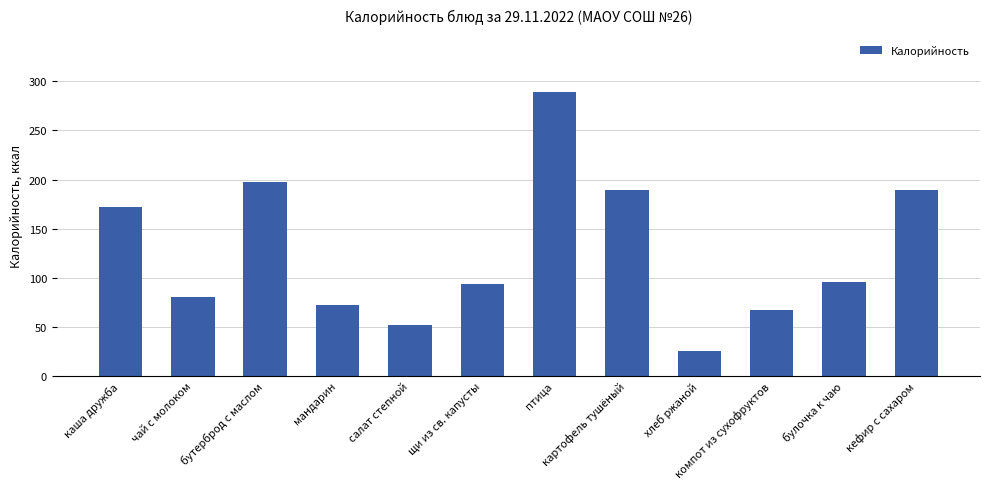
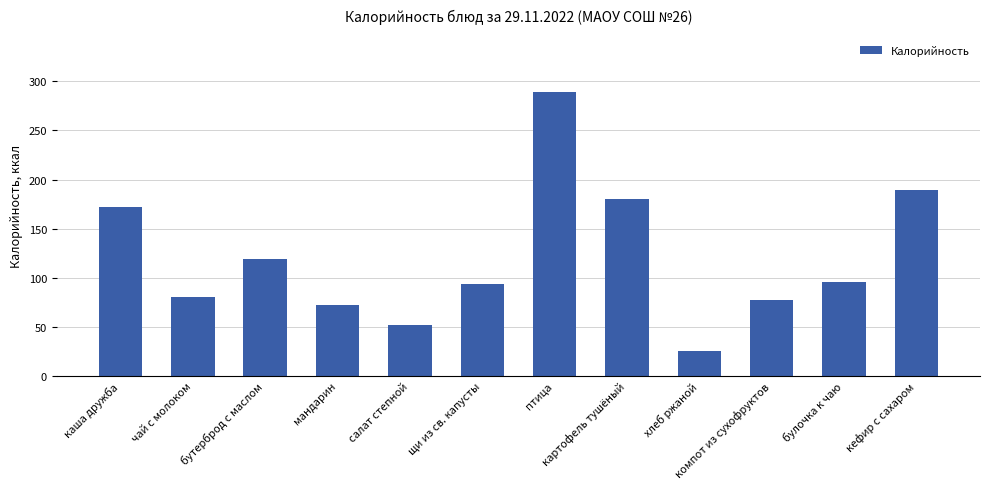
бутерброд с маслом: 200 -> 120
картофель тушёный: 190 -> 180
компот из сухофруктов: 70 -> 80
